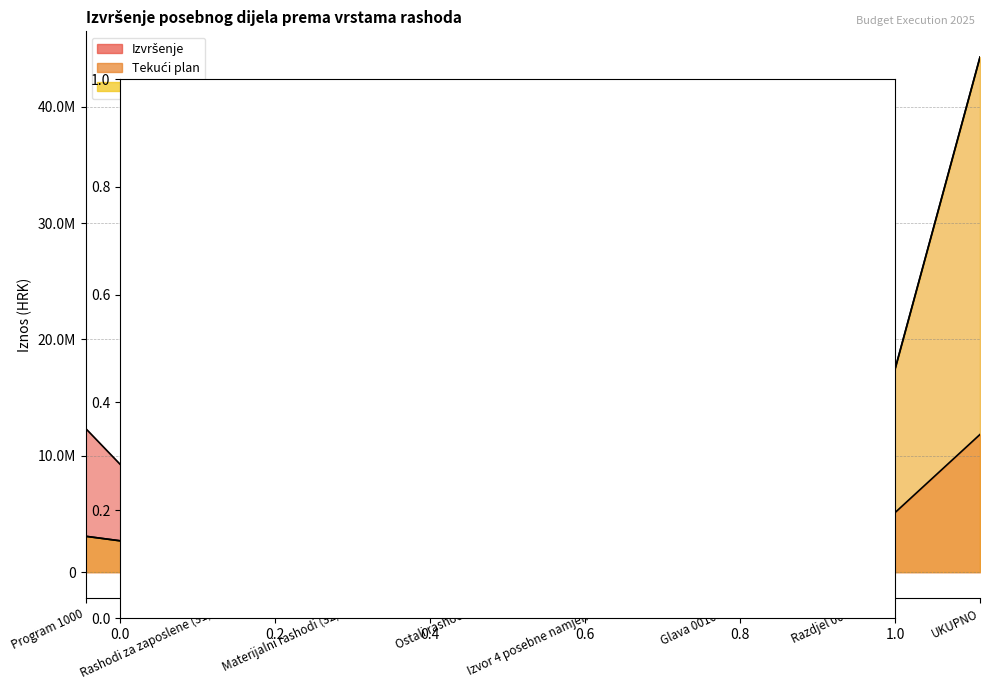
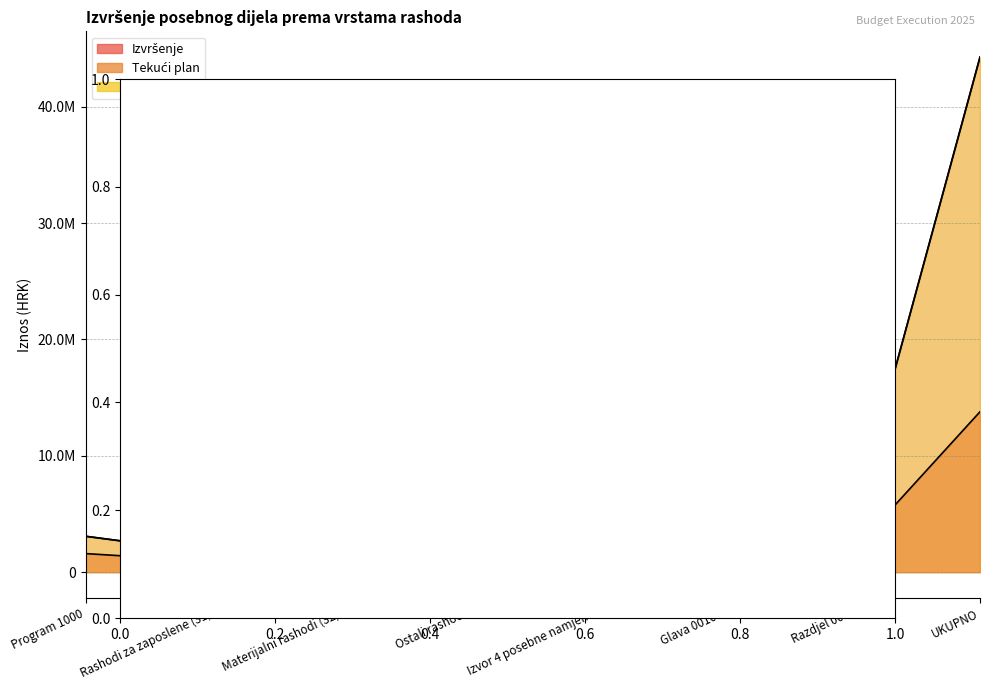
Izvršenje posebnog dijela prema vrstama rashoda, Izvršenje, Program 1000: 12300000 -> 1600000
Izvršenje posebnog dijela prema vrstama rashoda, Izvršenje, UKUPNO: 11800000 -> 13800000
